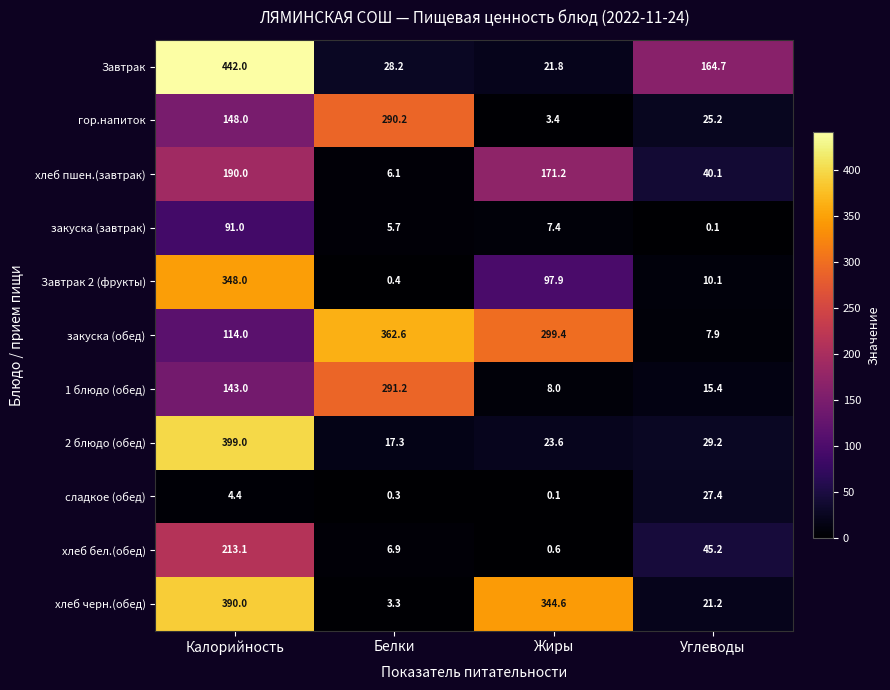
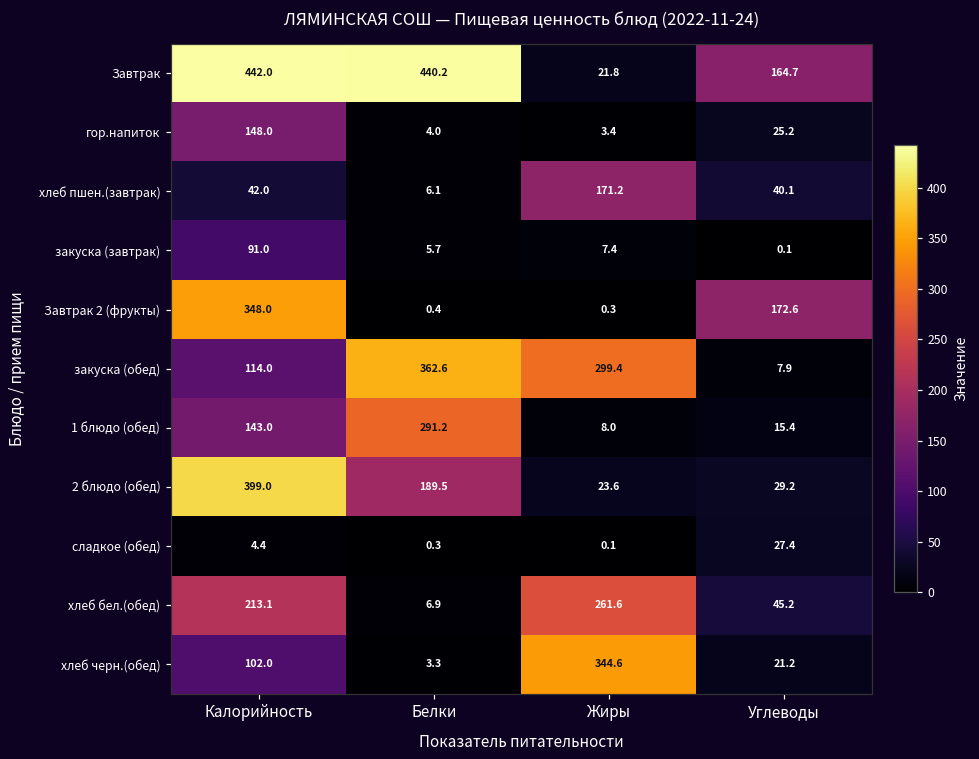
Завтрак, Белки: 28.2 -> 440.2
гор.напиток, Белки: 290.2 -> 4.0
хлеб пшен.(завтрак), Калорийность: 190.0 -> 42.0
Завтрак 2 (фрукты), Жиры: 97.9 -> 0.3
Завтрак 2 (фрукты), Углеводы: 10.1 -> 172.6
2 блюдо (обед), Белки: 17.3 -> 189.5
хлеб бел.(обед), Жиры: 0.6 -> 261.6
хлеб черн.(обед), Калорийность: 390.0 -> 102.0
